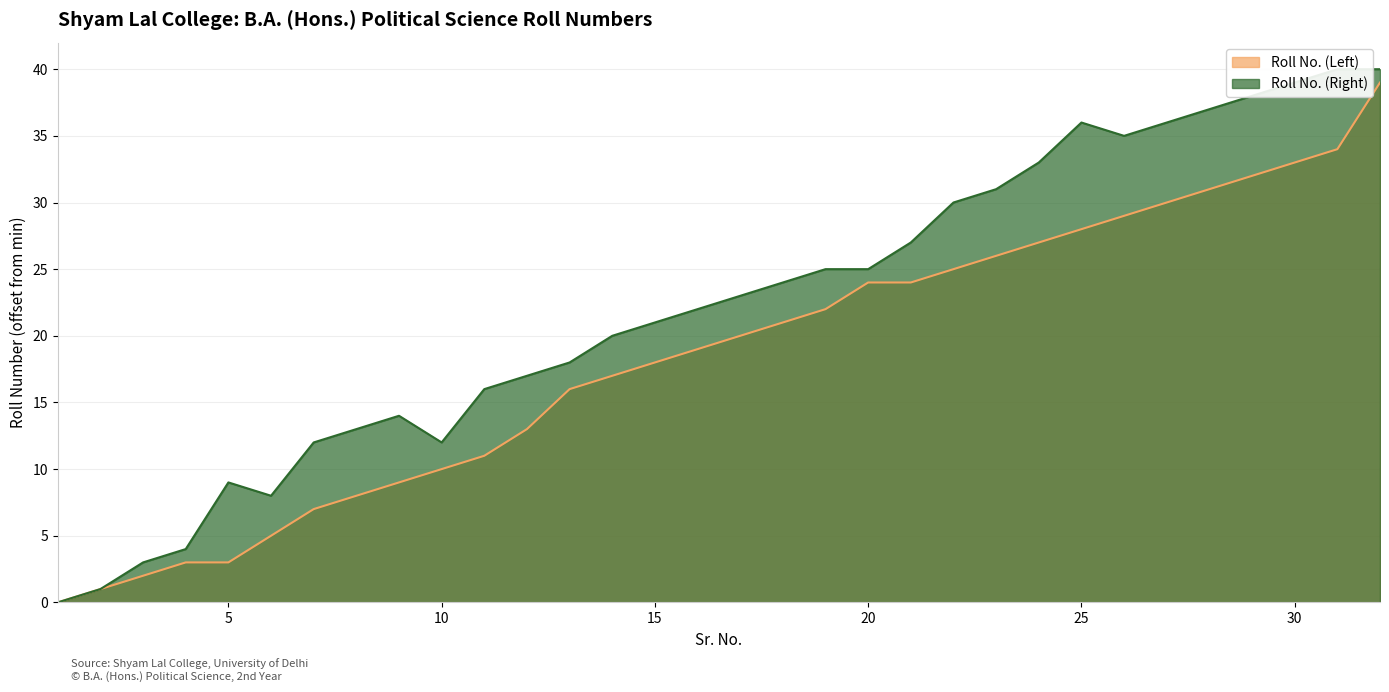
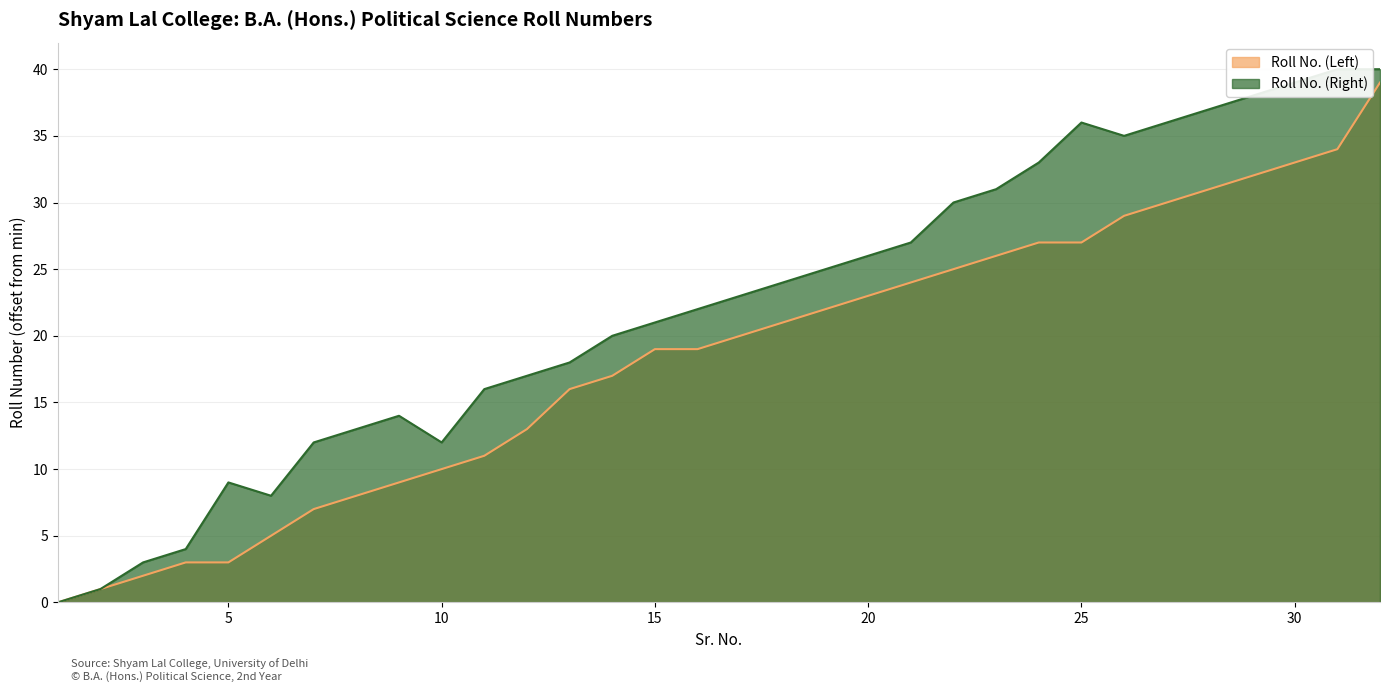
Roll No. (Left), 15: 18.0 -> 19.0
Roll No. (Left), 20: 24.0 -> 23.0
Roll No. (Right), 20: 25.0 -> 26.0
Roll No. (Left), 25: 28.0 -> 27.0
